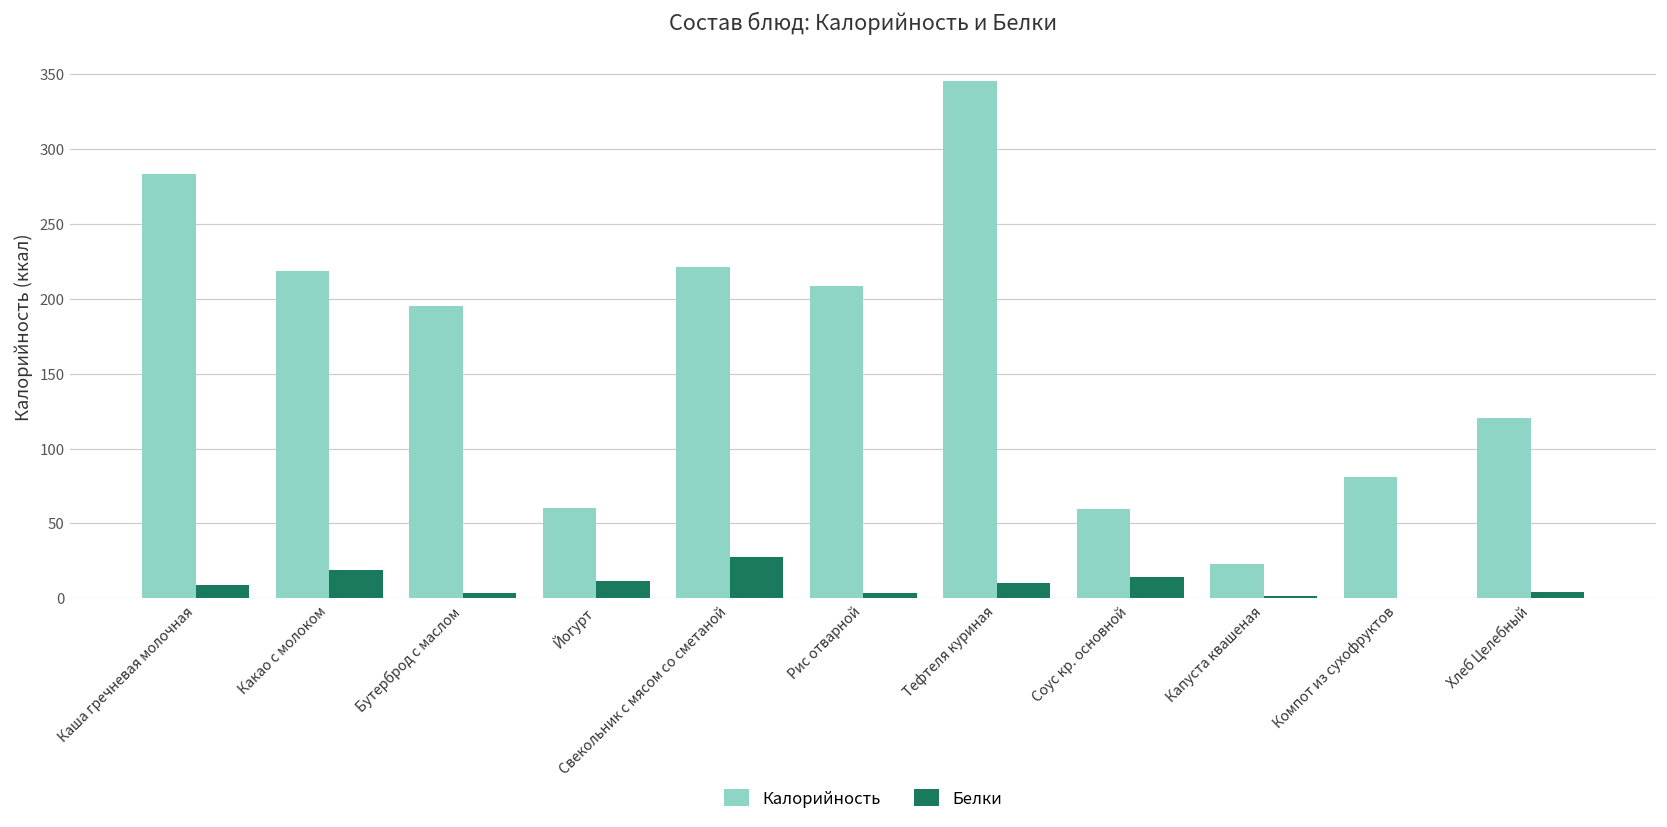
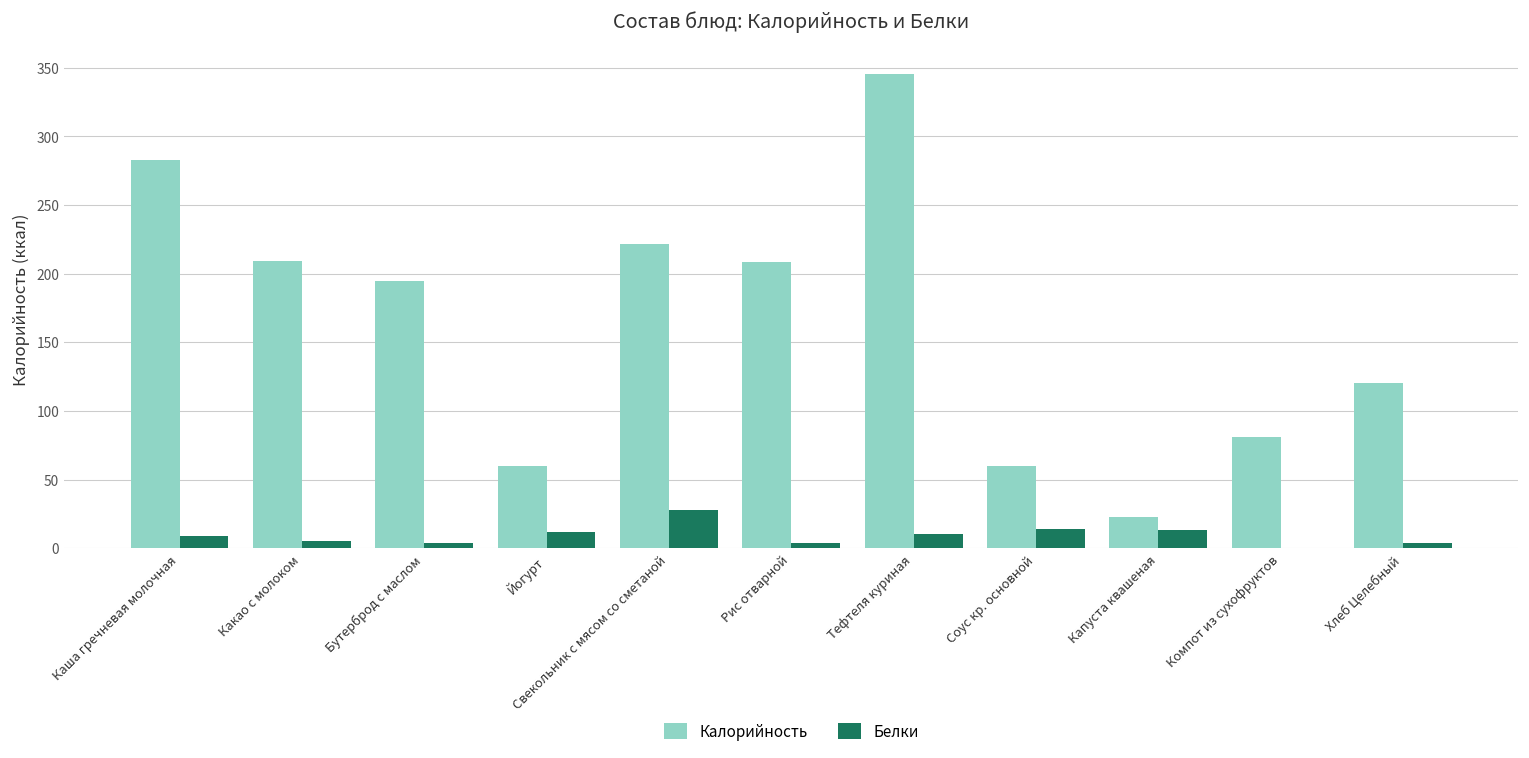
Калорийность, Какао с молоком: 219 -> 209
Белки, Какао с молоком: 19 -> 5
Белки, Капуста квашеная: 2 -> 13
